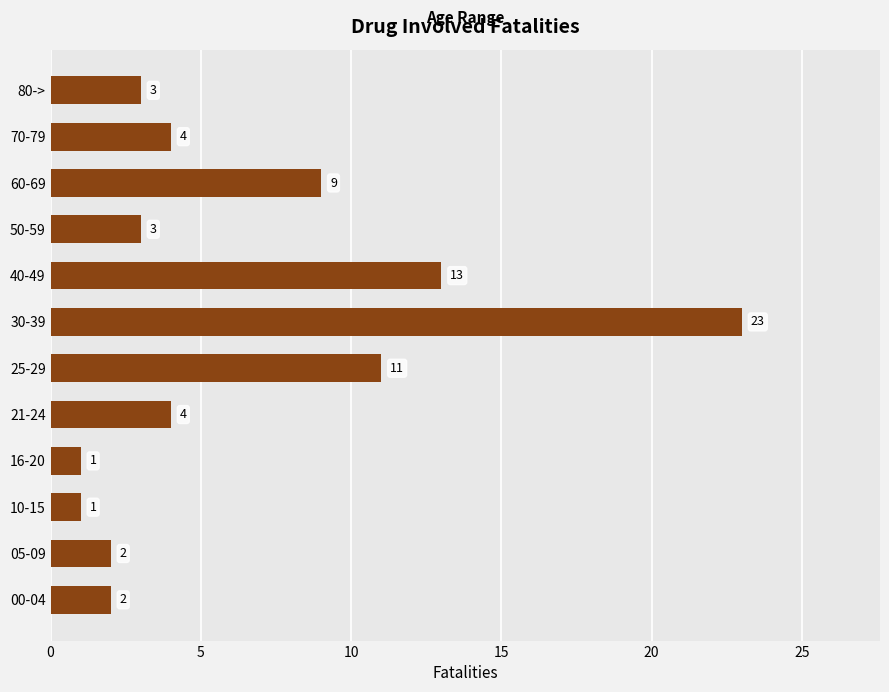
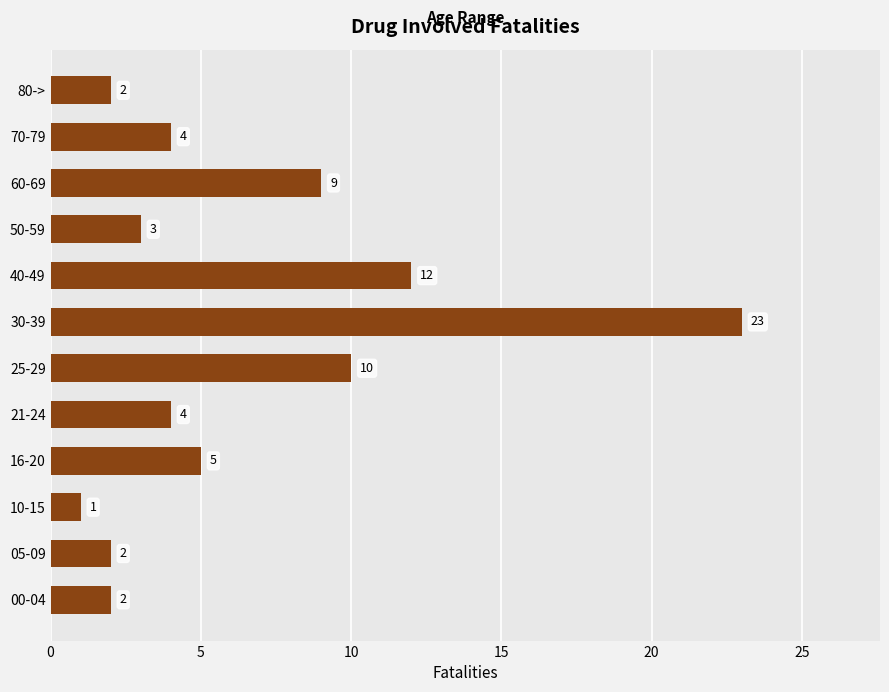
80->: 3 -> 2
40-49: 13 -> 12
25-29: 11 -> 10
16-20: 1 -> 5
